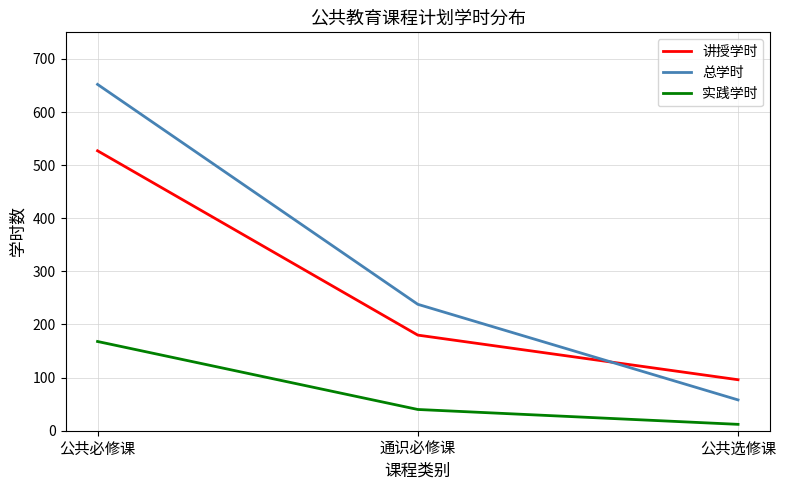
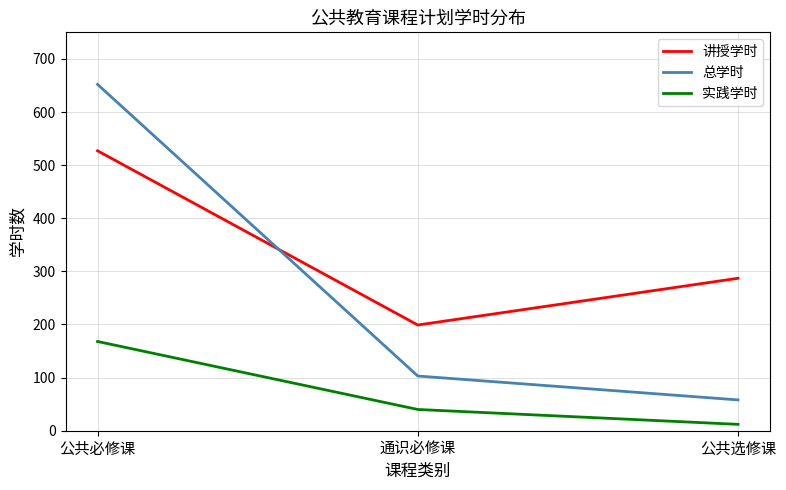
讲授学时, 通识必修课: 180 -> 200
总学时, 通识必修课: 240 -> 100
讲授学时, 公共选修课: 100 -> 290
